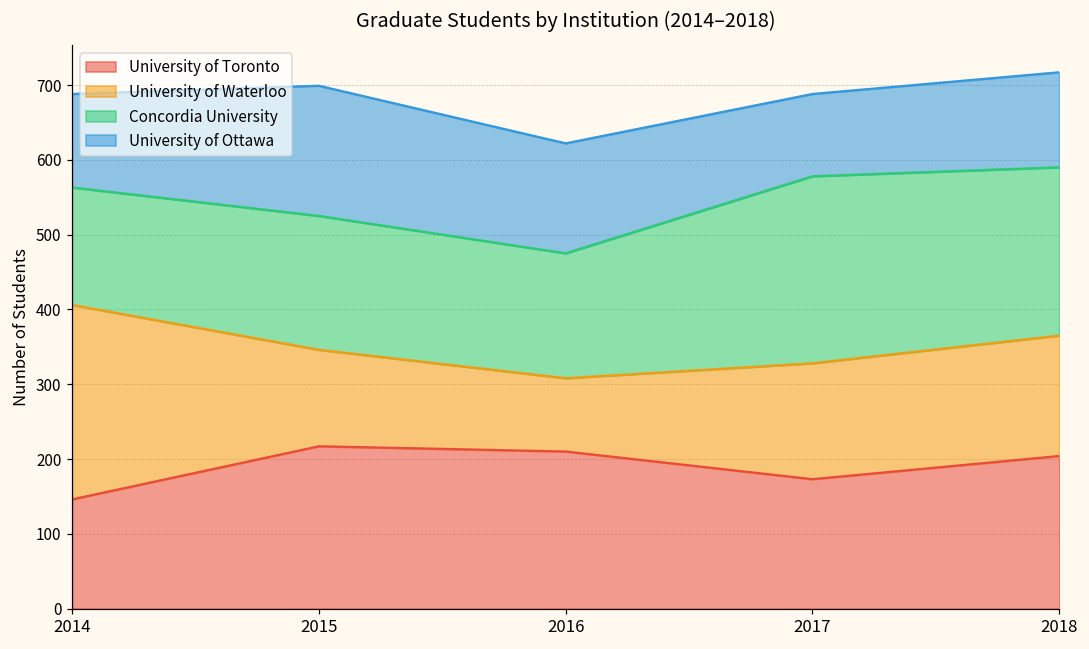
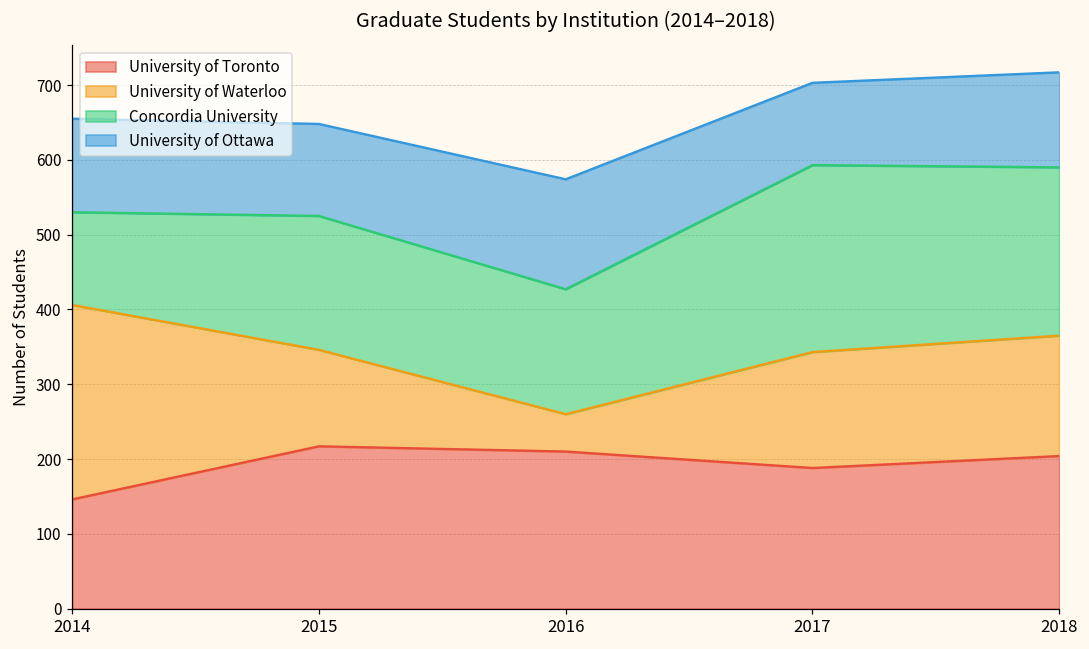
Concordia University, 2014: 160 -> 120
University of Ottawa, 2015: 170 -> 120
University of Waterloo, 2016: 100 -> 50
University of Toronto, 2017: 170 -> 190
